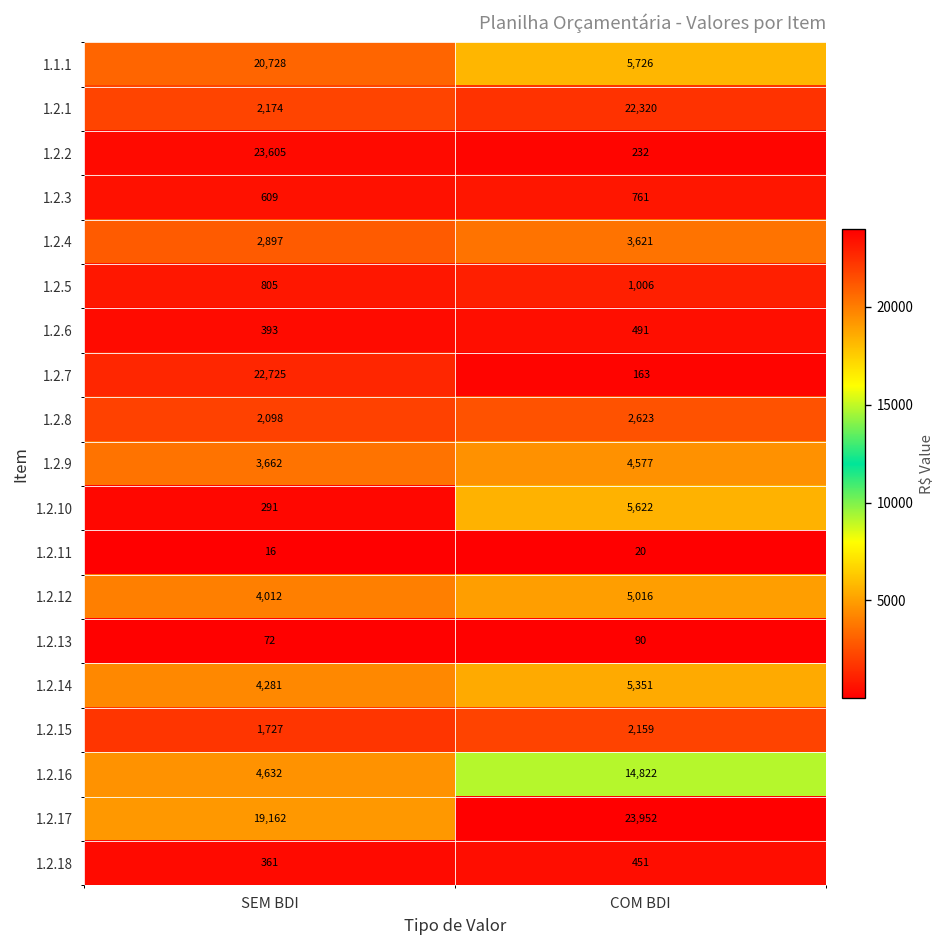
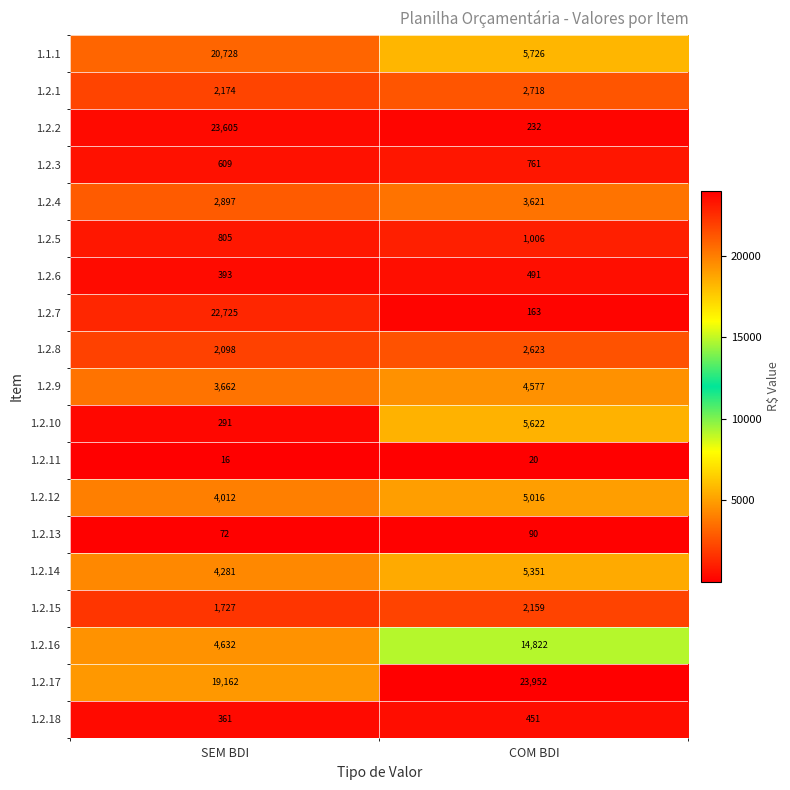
1.2.1, COM BDI: 22,320 -> 2,718
